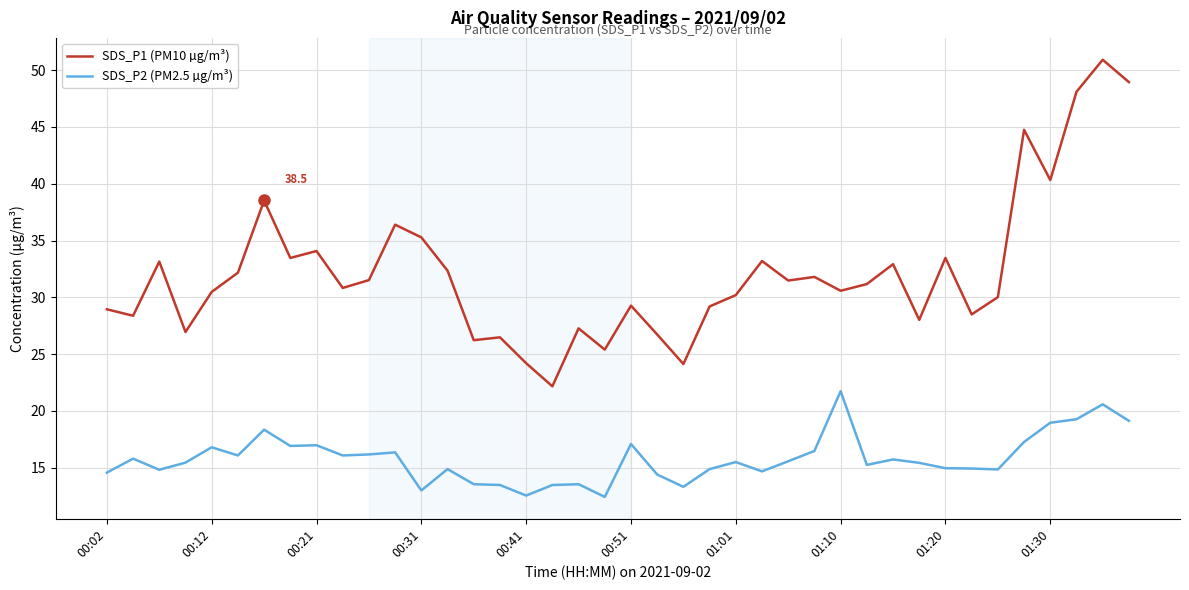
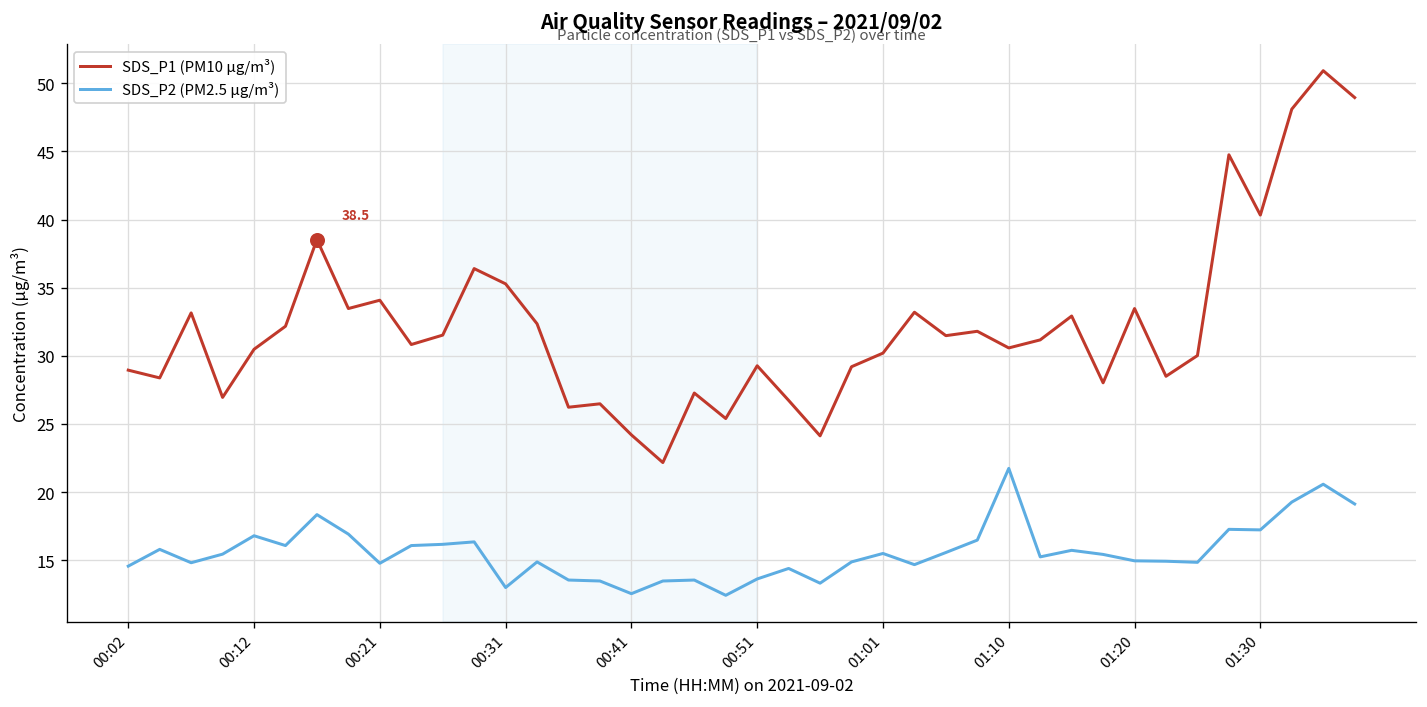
SDS_P2 (PM2.5 µg/m³), 00:21: 17.0 -> 14.8
SDS_P2 (PM2.5 µg/m³), 00:51: 17.1 -> 13.6
SDS_P2 (PM2.5 µg/m³), 01:30: 19.0 -> 17.2
